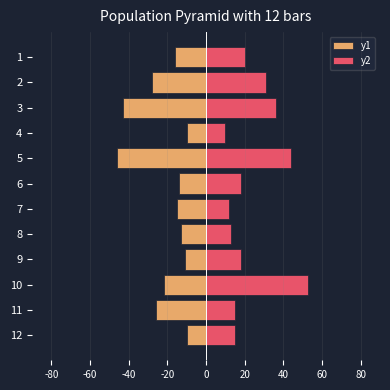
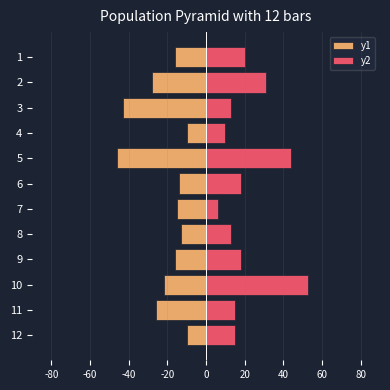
y2, 3: 36 -> 13
y2, 7: 12 -> 6
y1, 9: -11 -> -16
